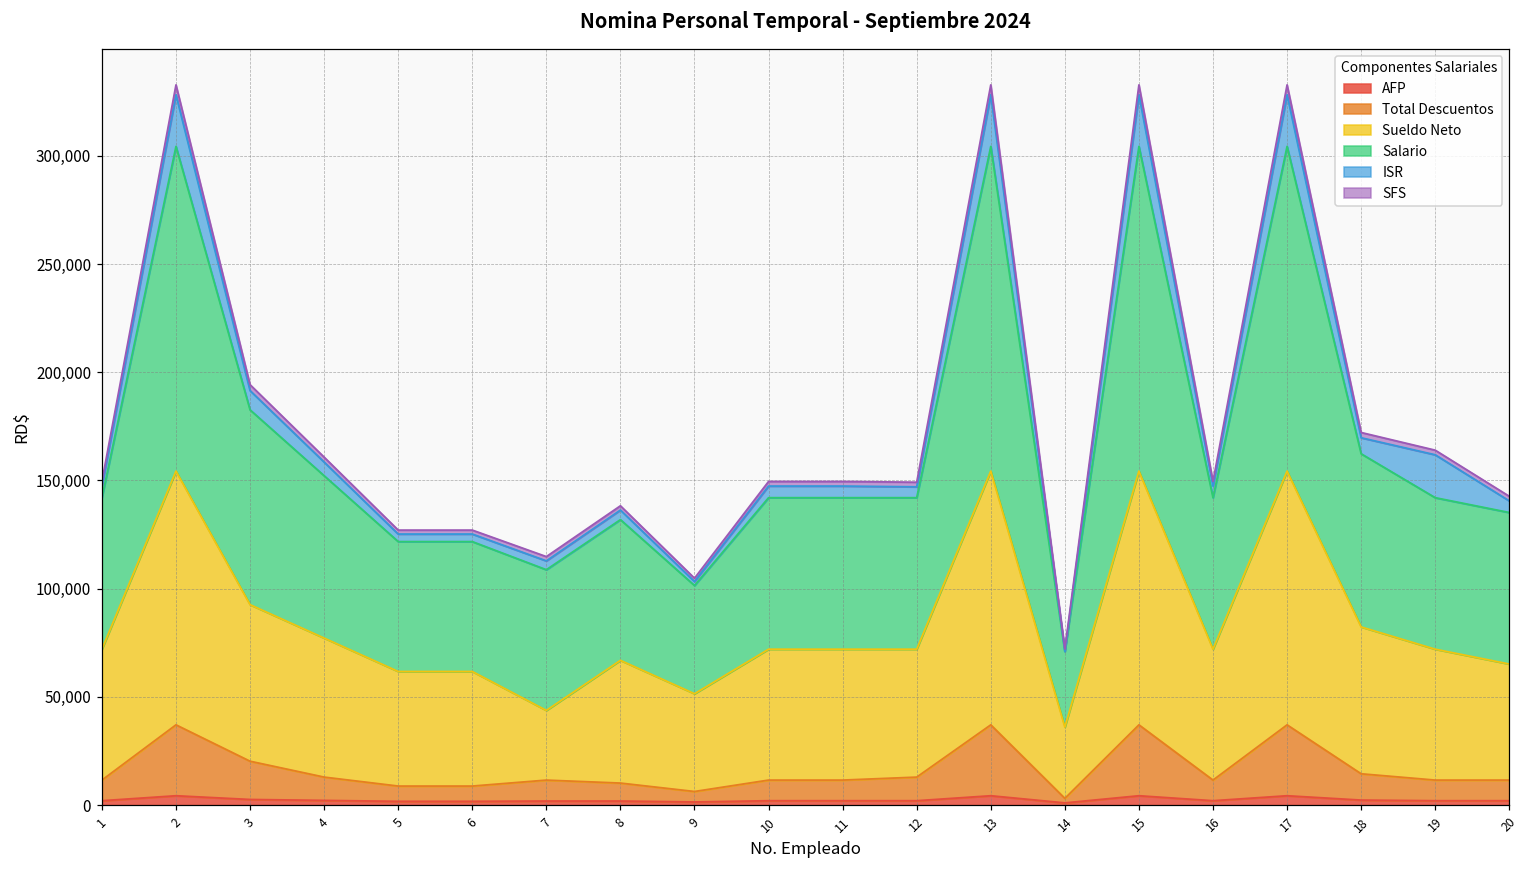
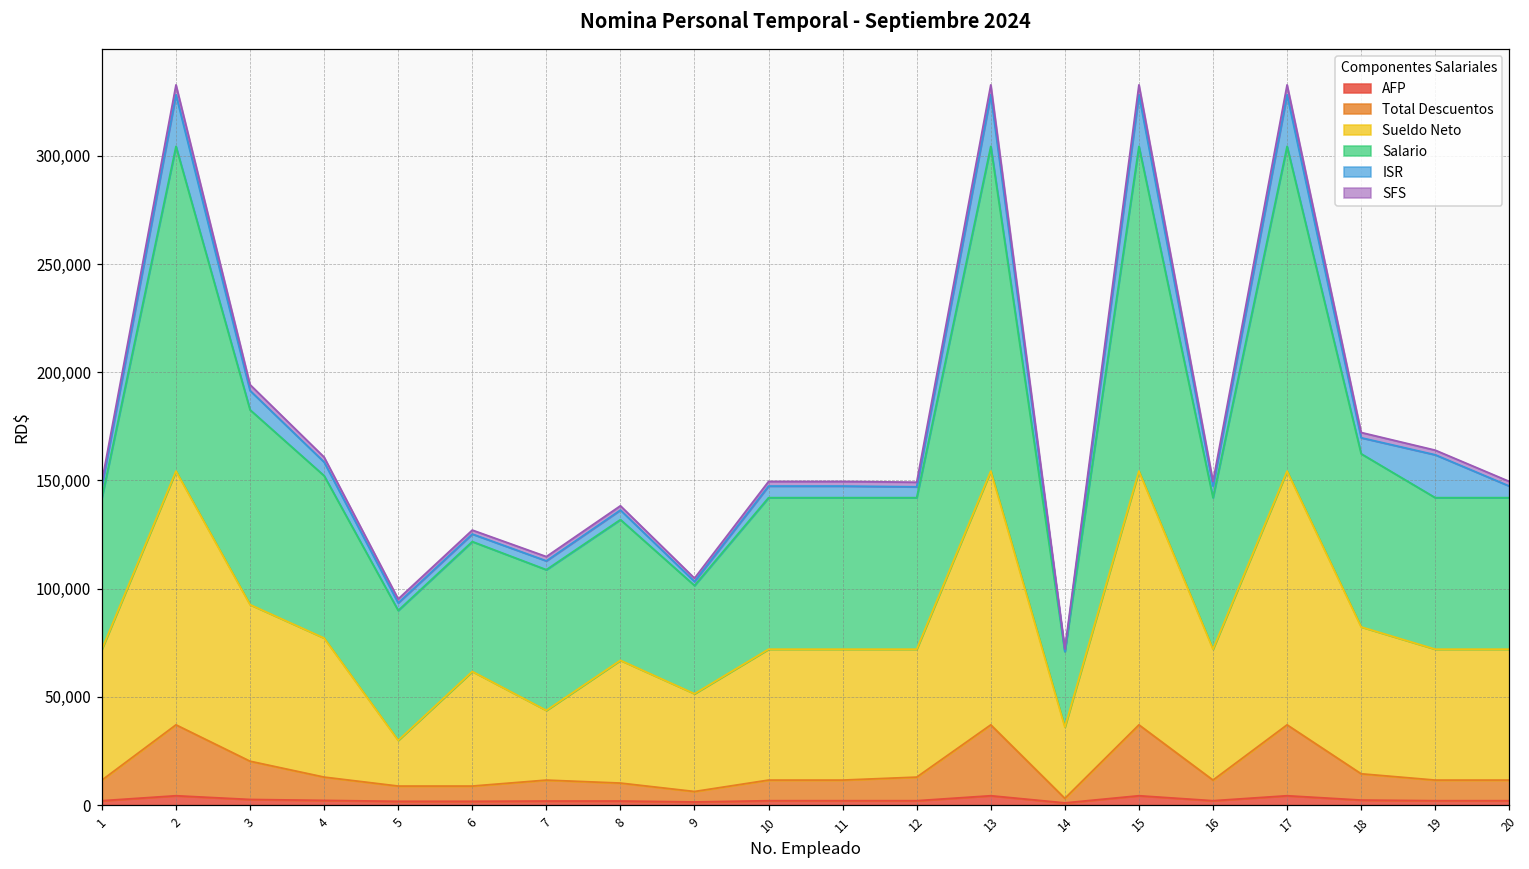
Sueldo Neto, 5: 53,000 -> 21,000
Sueldo Neto, 20: 54,000 -> 60,000
